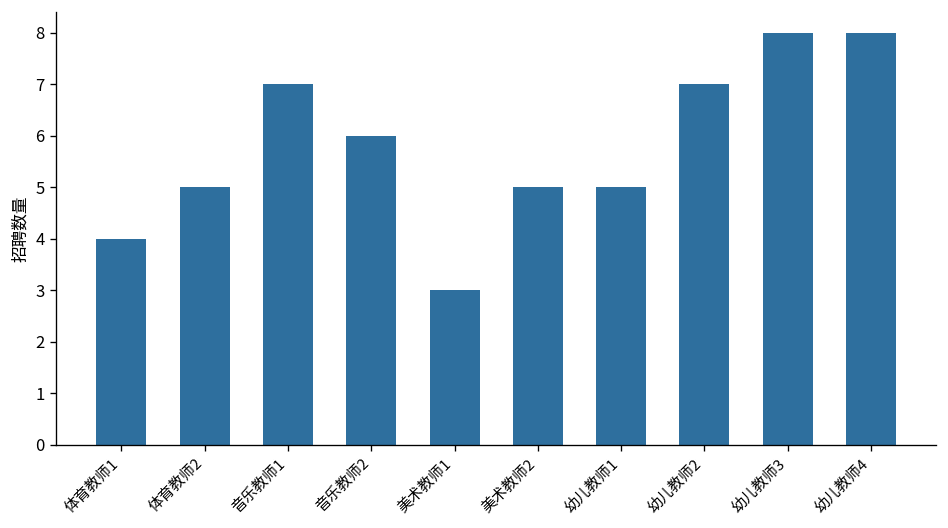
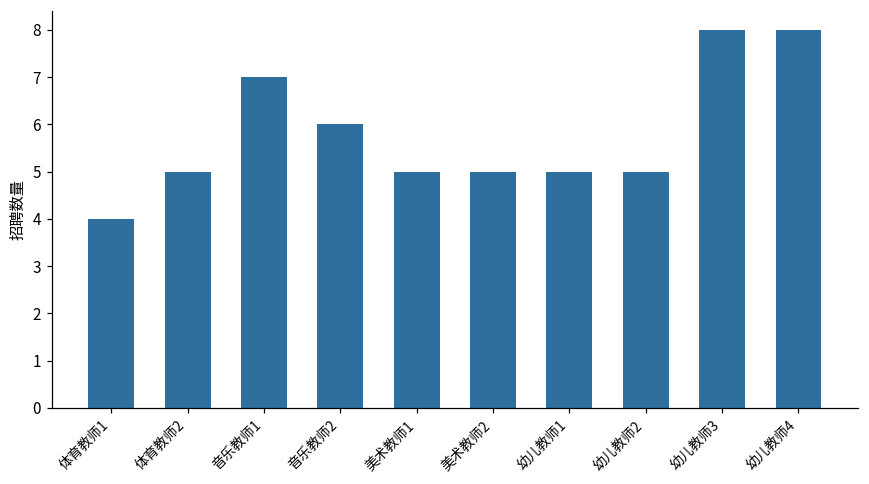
美术教师1: 3 -> 5
幼儿教师2: 7 -> 5
